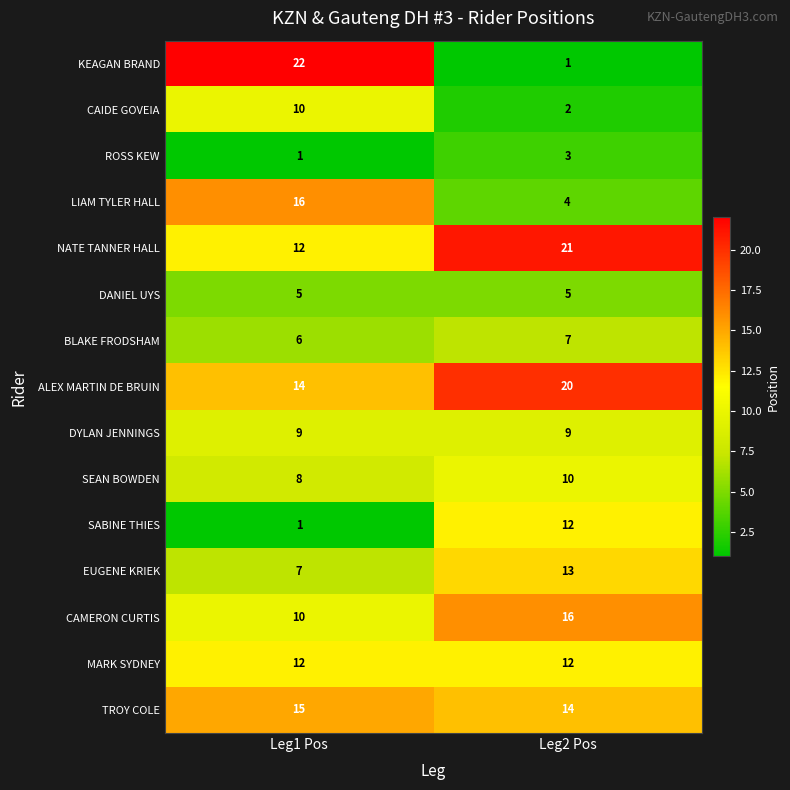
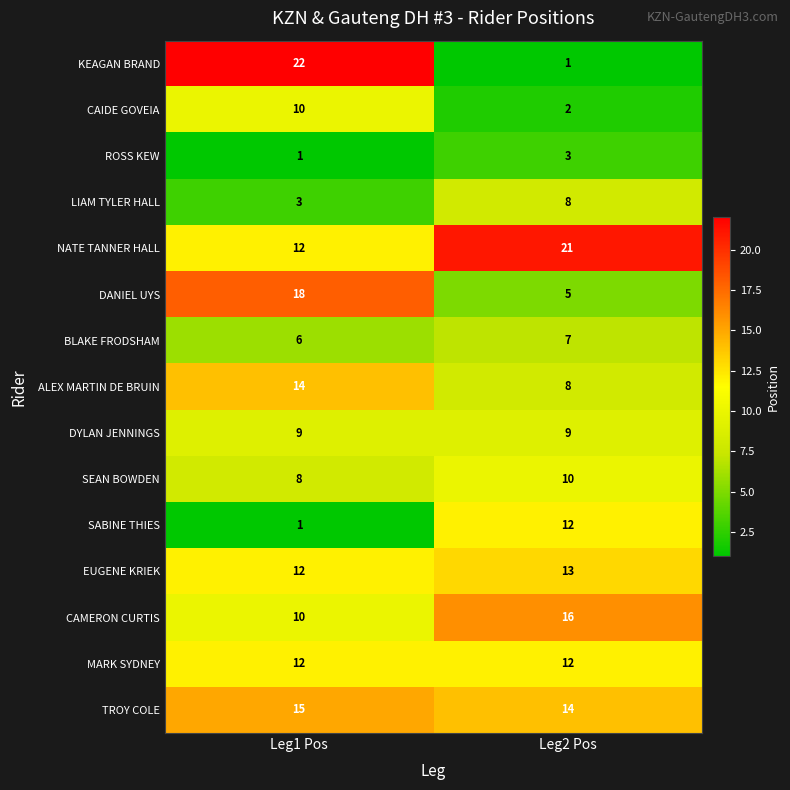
LIAM TYLER HALL, Leg1 Pos: 16 -> 3
LIAM TYLER HALL, Leg2 Pos: 4 -> 8
DANIEL UYS, Leg1 Pos: 5 -> 18
ALEX MARTIN DE BRUIN, Leg2 Pos: 20 -> 8
EUGENE KRIEK, Leg1 Pos: 7 -> 12
